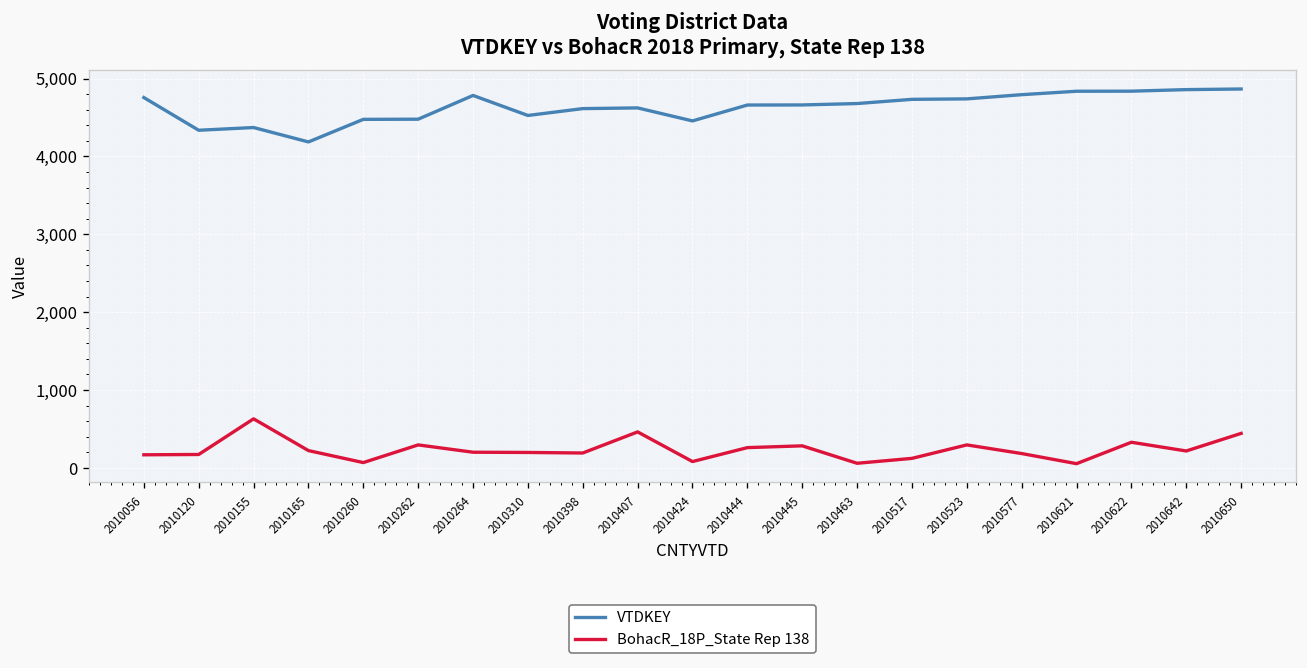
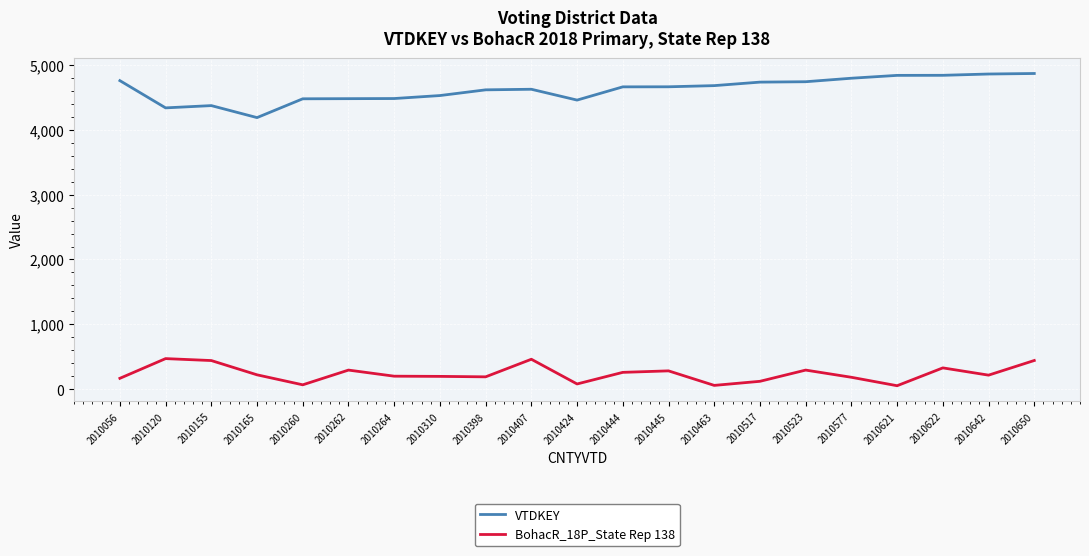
BohacR_18P_State Rep 138, 2010120: 200 -> 500
BohacR_18P_State Rep 138, 2010155: 600 -> 400
VTDKEY, 2010264: 4,800 -> 4,500
